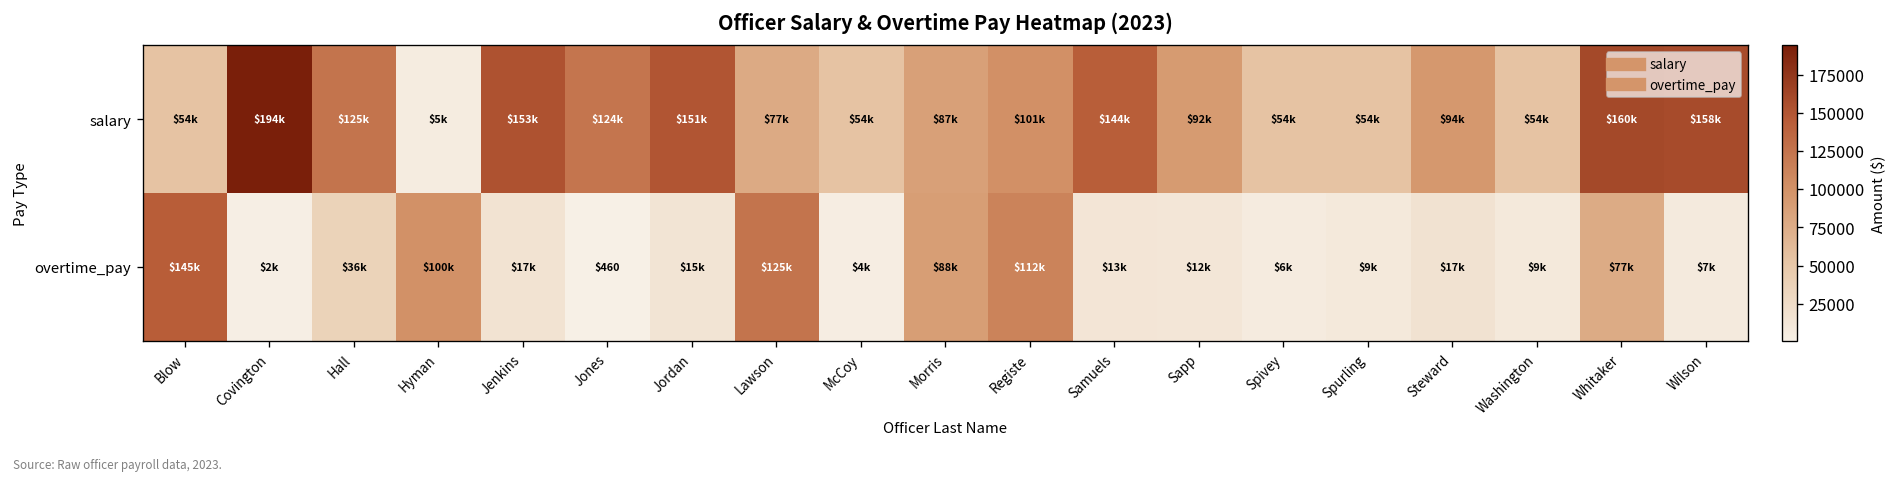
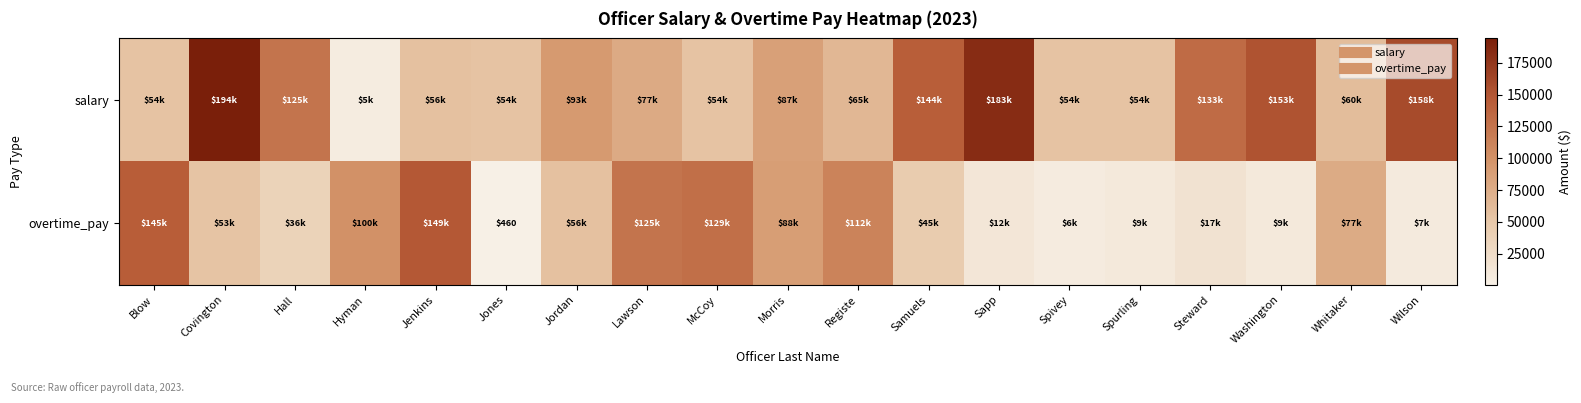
salary, Jenkins: $153k -> $56k
salary, Jones: $124k -> $54k
salary, Jordan: $151k -> $93k
salary, Registe: $101k -> $65k
salary, Sapp: $92k -> $183k
salary, Steward: $94k -> $133k
salary, Washington: $54k -> $153k
salary, Whitaker: $160k -> $60k
overtime_pay, Covington: $2k -> $53k
overtime_pay, Jenkins: $17k -> $149k
overtime_pay, Jordan: $15k -> $56k
overtime_pay, McCoy: $4k -> $129k
overtime_pay, Samuels: $13k -> $45k
